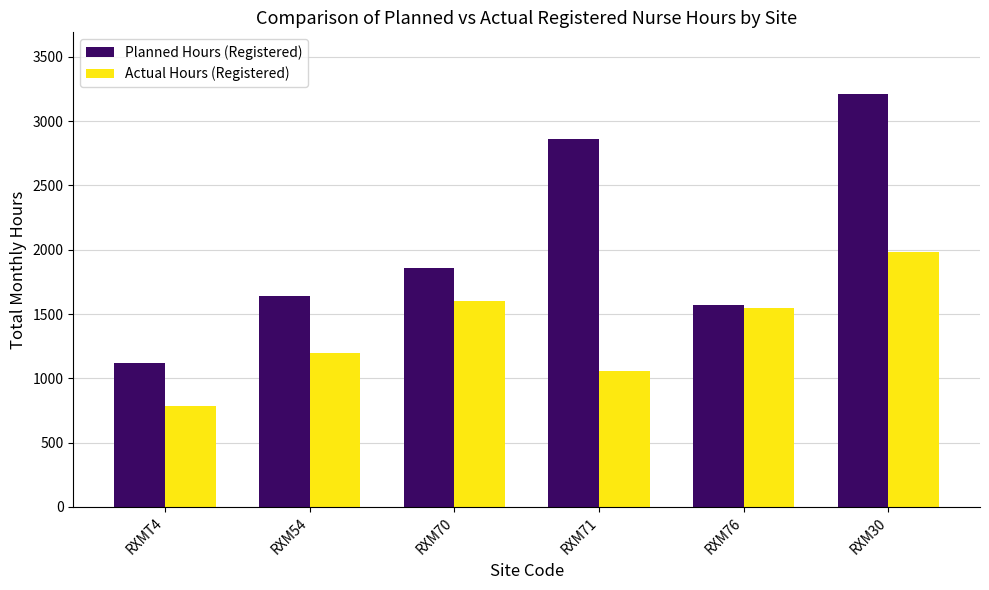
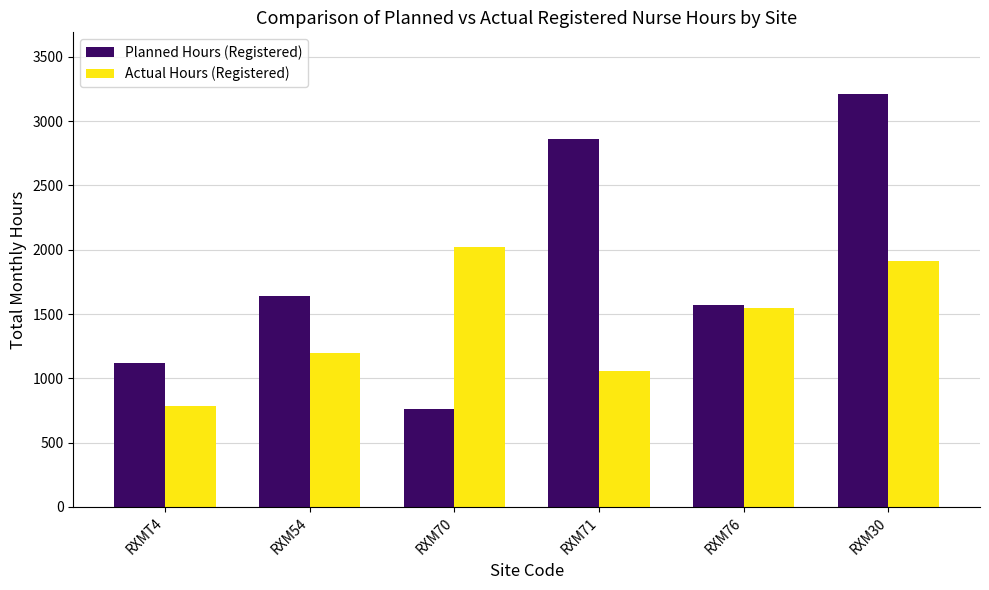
Planned Hours (Registered), RXM70: 1860 -> 760
Actual Hours (Registered), RXM70: 1600 -> 2020
Actual Hours (Registered), RXM30: 1990 -> 1910
